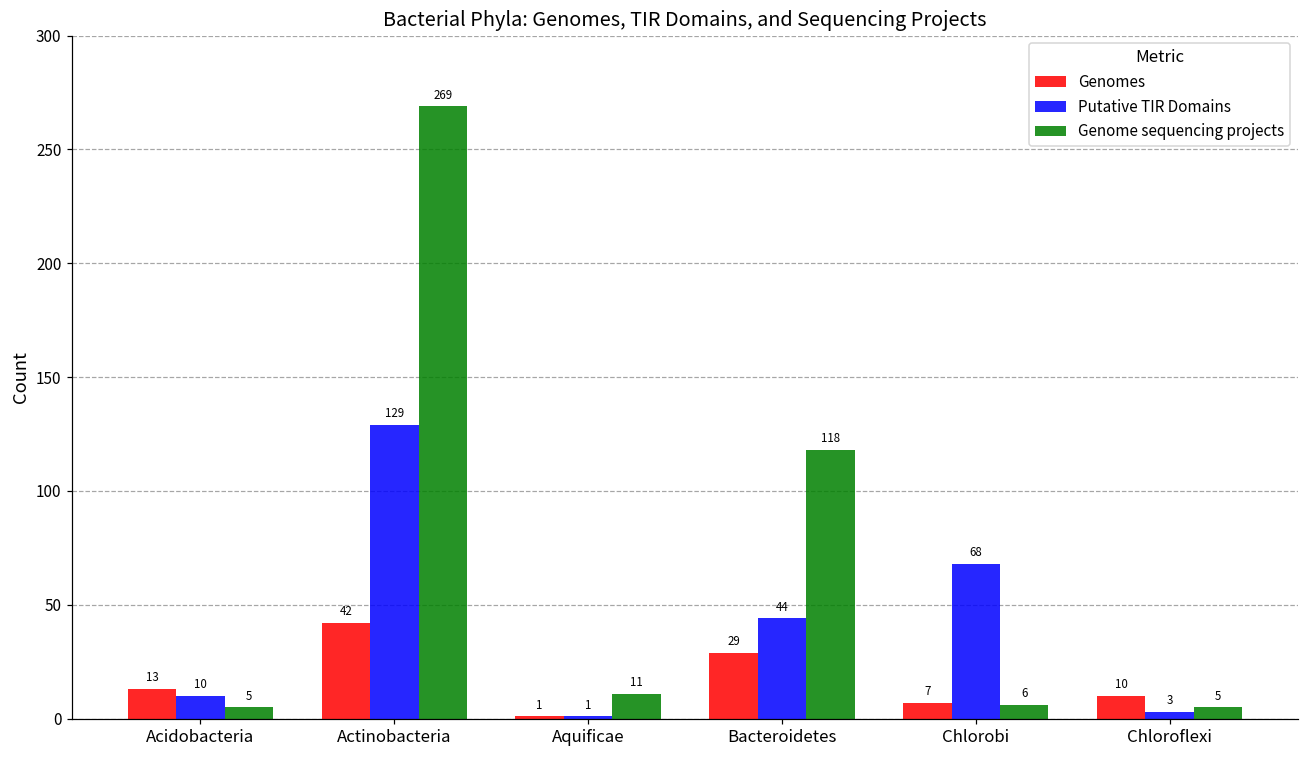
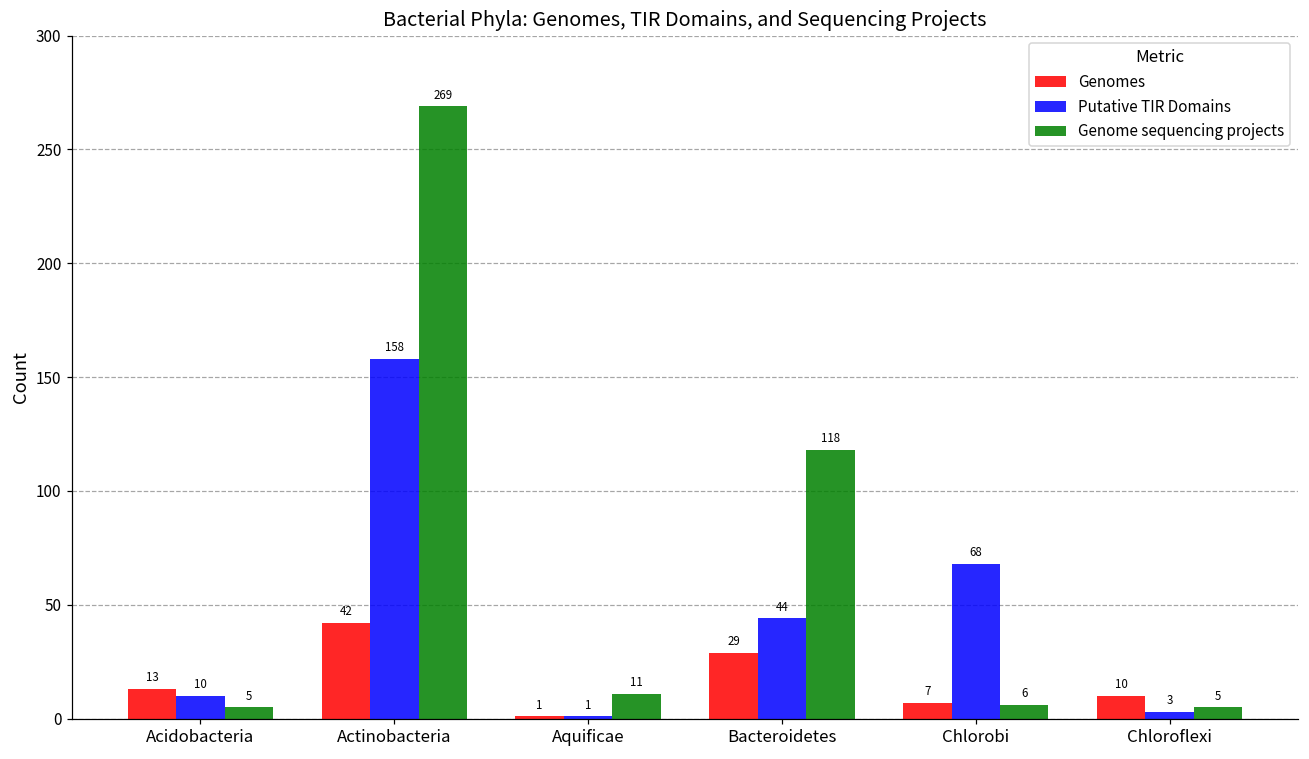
Putative TIR Domains, Actinobacteria: 129 -> 158
